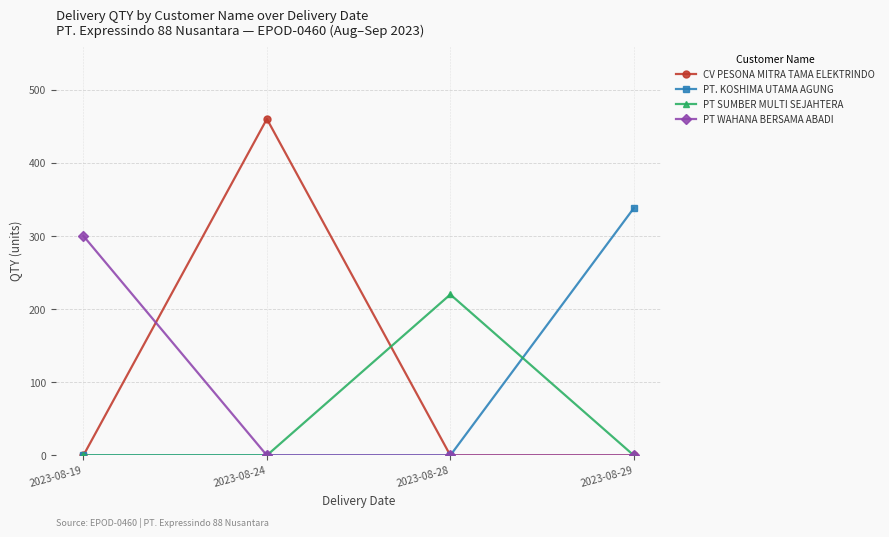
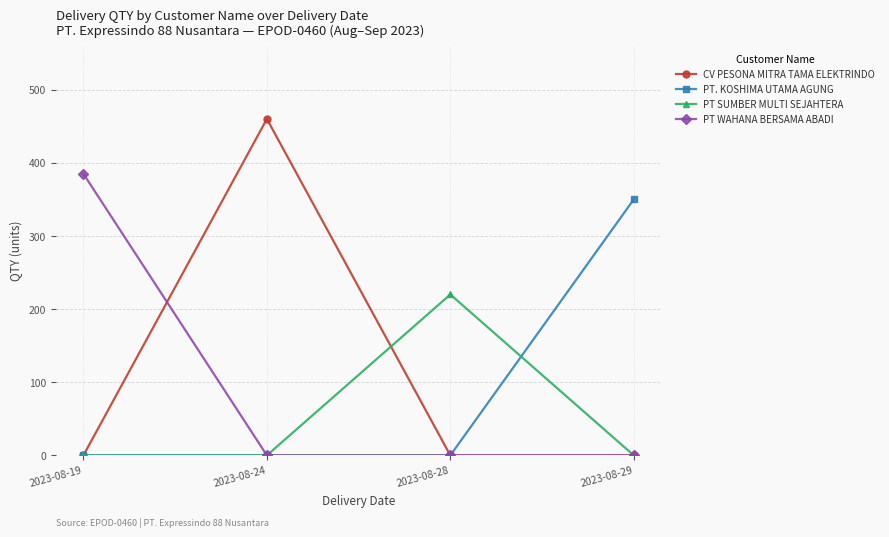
PT WAHANA BERSAMA ABADI, 2023-08-19: 300 -> 390
PT. KOSHIMA UTAMA AGUNG, 2023-08-29: 340 -> 350
